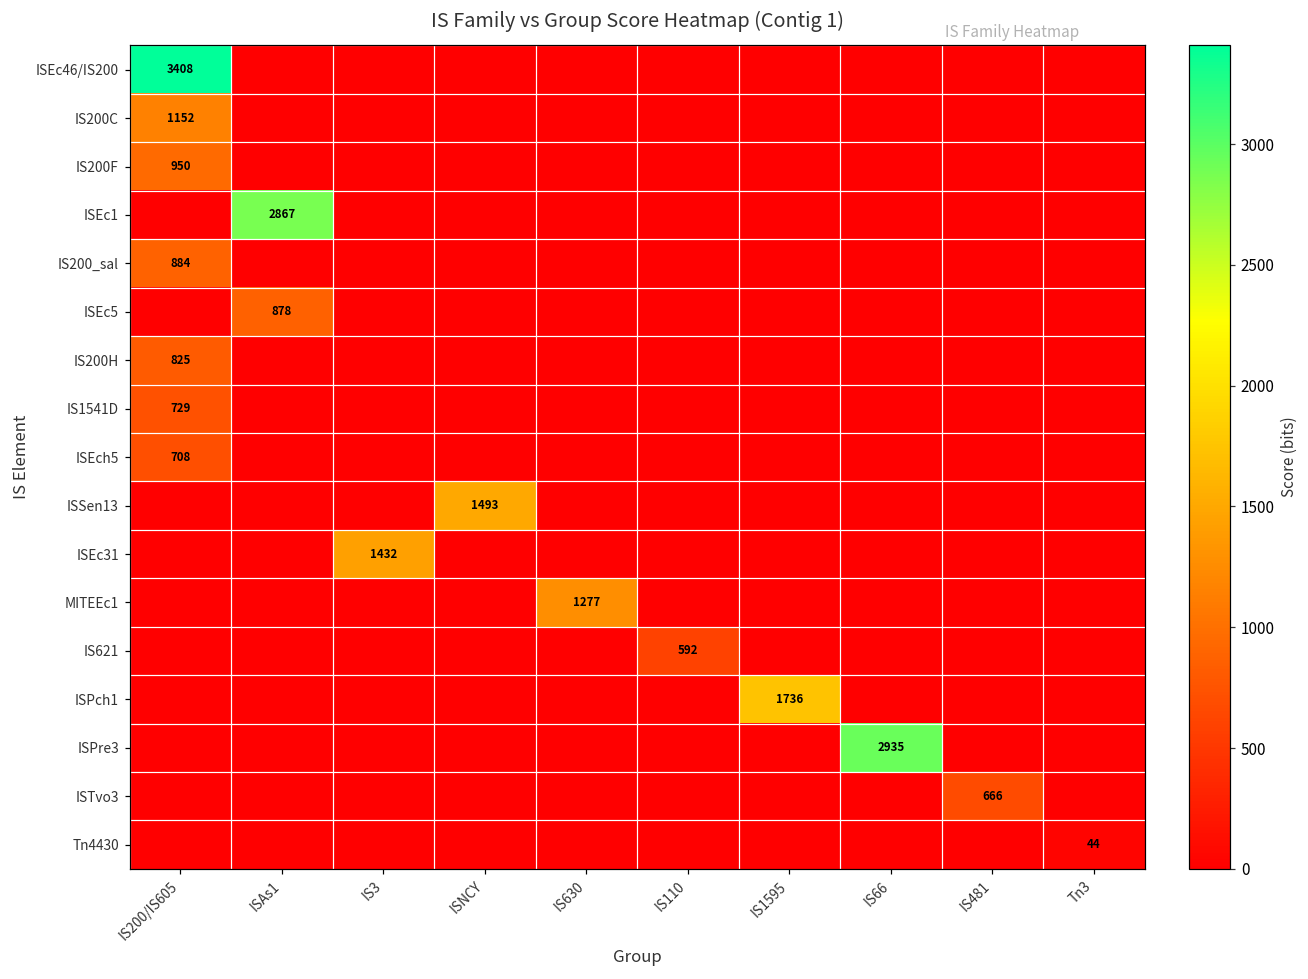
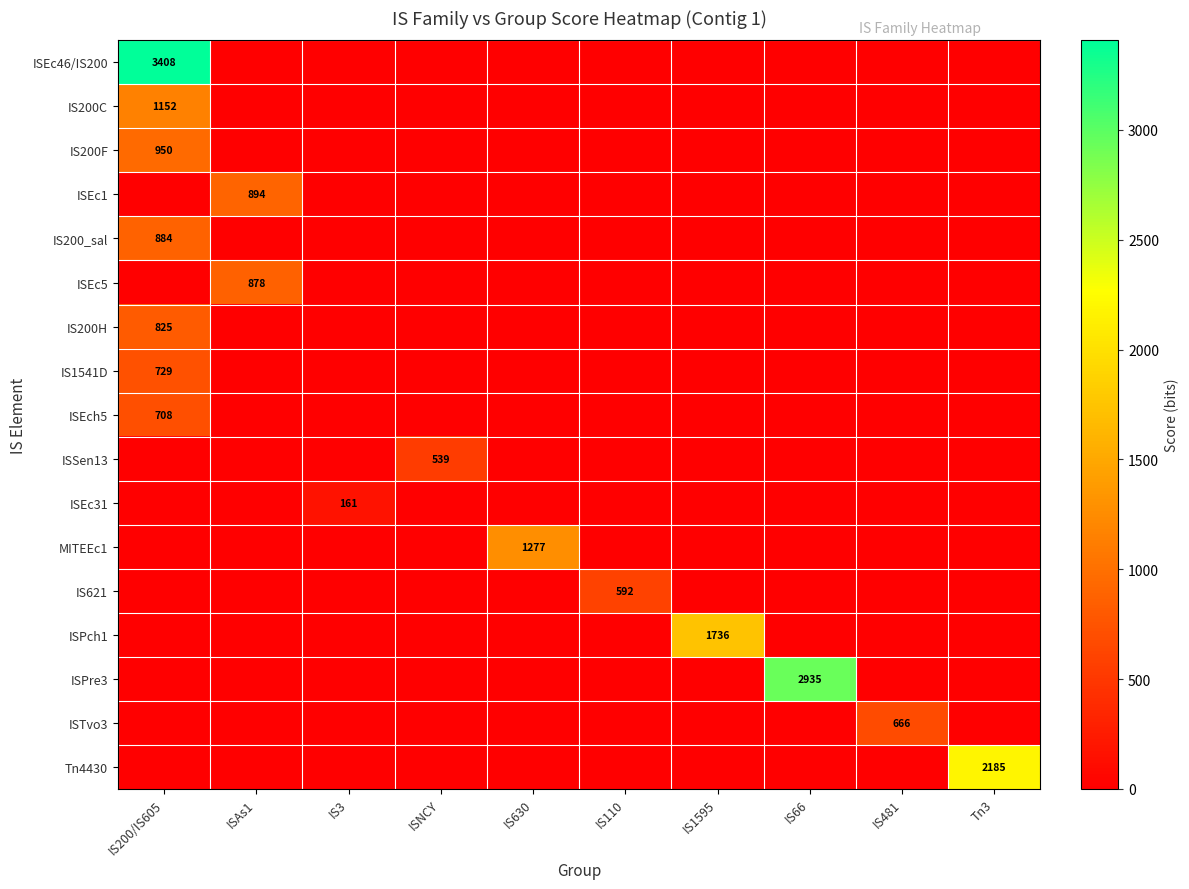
ISEc1, ISAs1: 2867 -> 894
ISSen13, ISNCY: 1493 -> 539
ISEc31, IS3: 1432 -> 161
Tn4430, Tn3: 44 -> 2185
